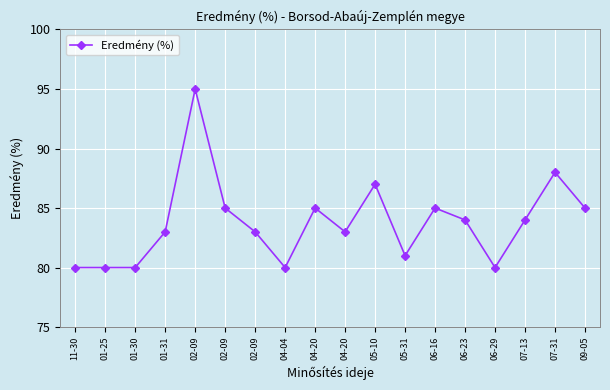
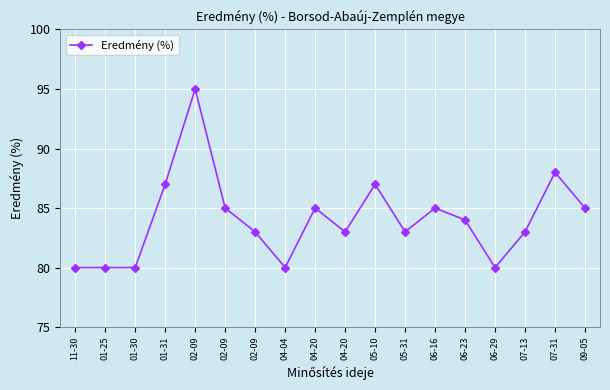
01-31: 83 -> 87
05-31: 81 -> 83
07-13: 84 -> 83
